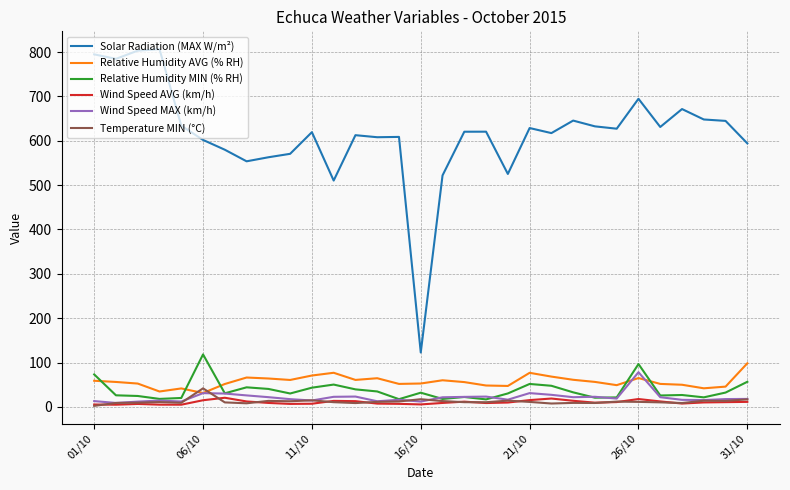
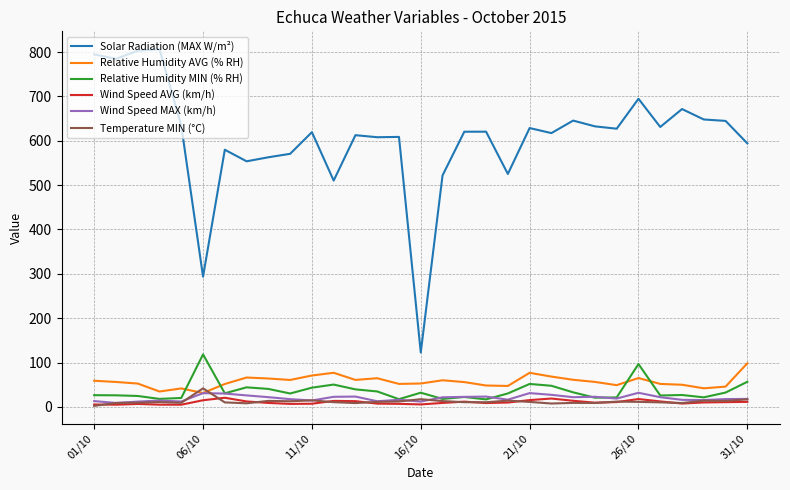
Relative Humidity MIN (% RH), 01/10: 70 -> 30
Solar Radiation (MAX W/m²), 06/10: 600 -> 290
Wind Speed MAX (km/h), 26/10: 80 -> 30
